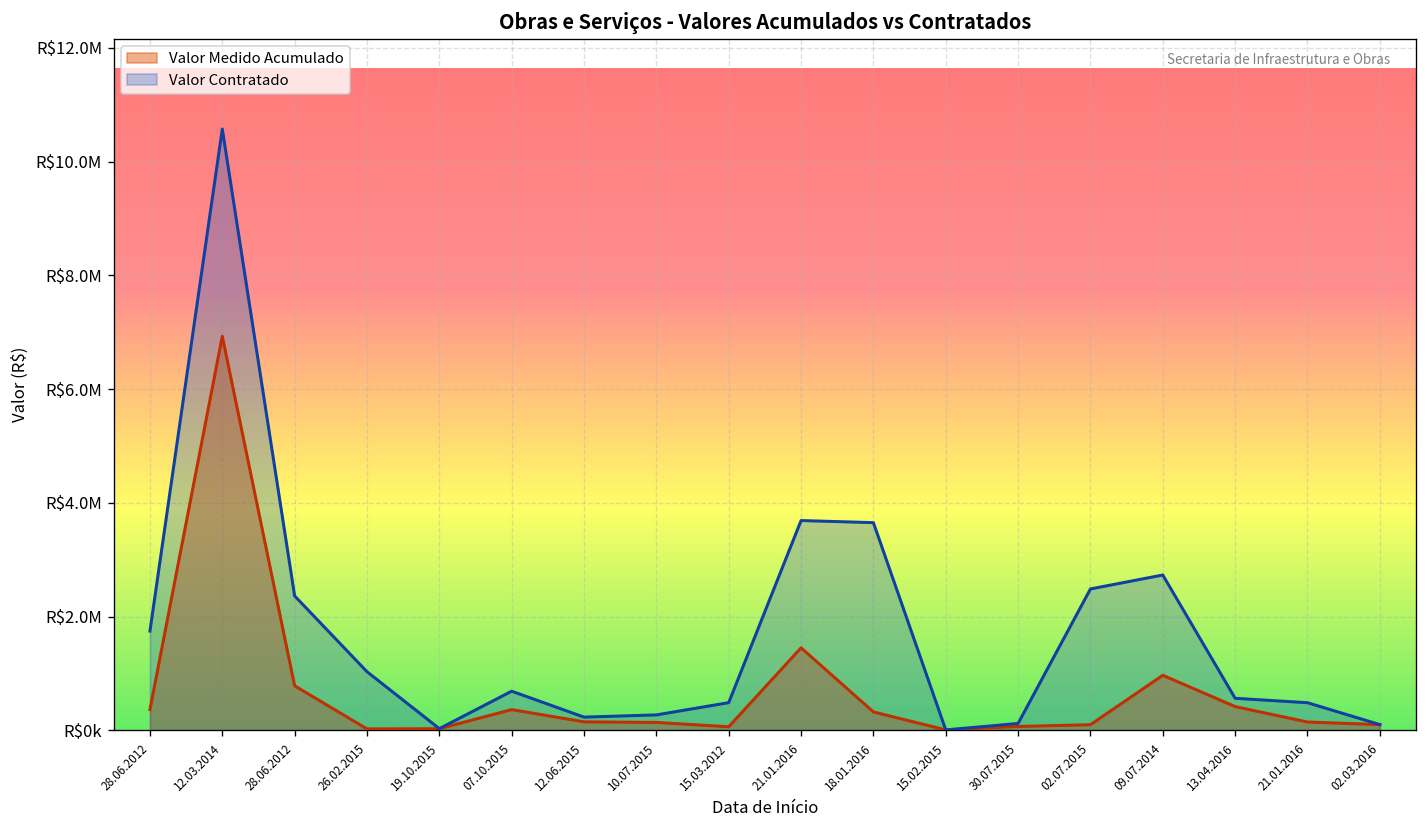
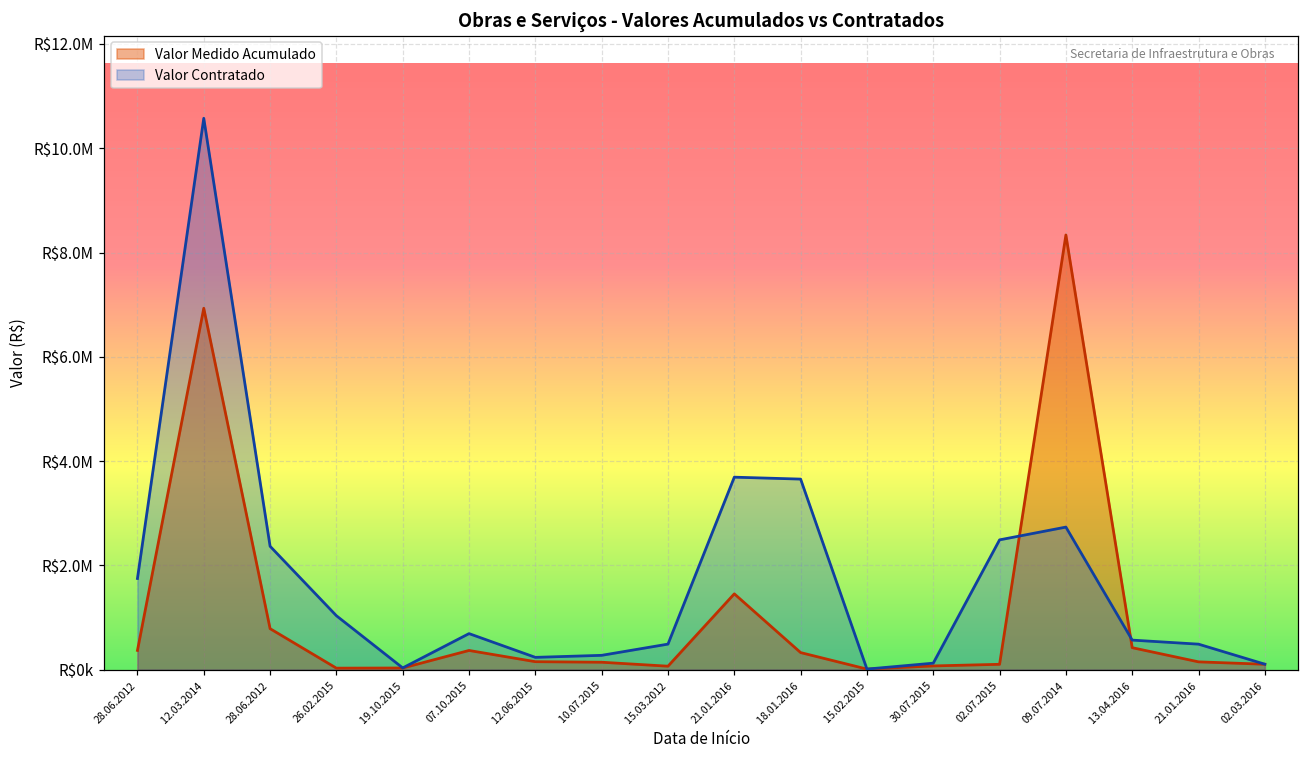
Valor Medido Acumulado, 09.07.2014: R$1000000 -> R$8300000
